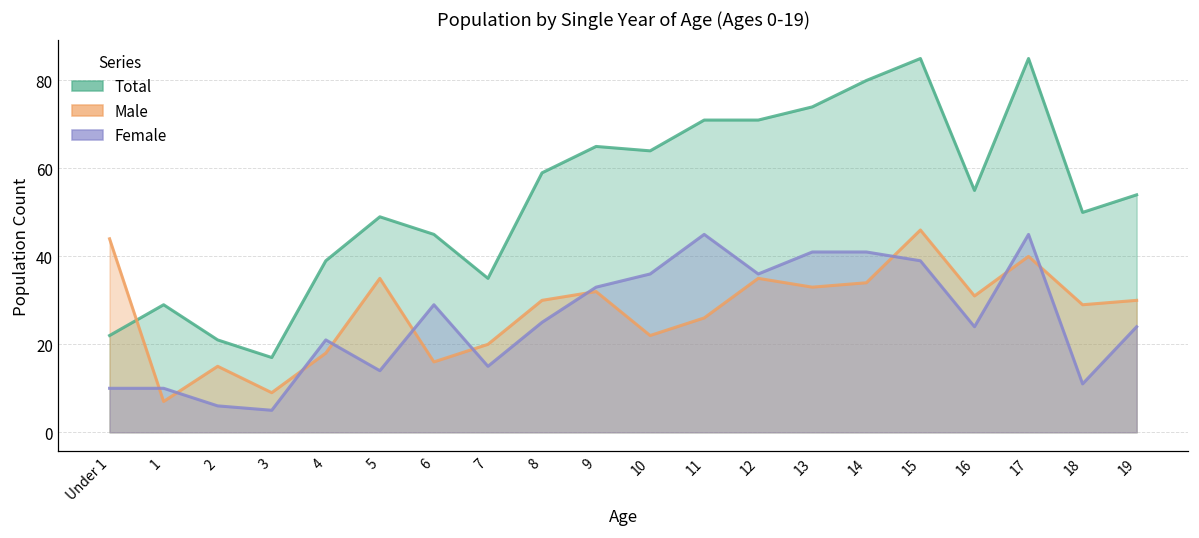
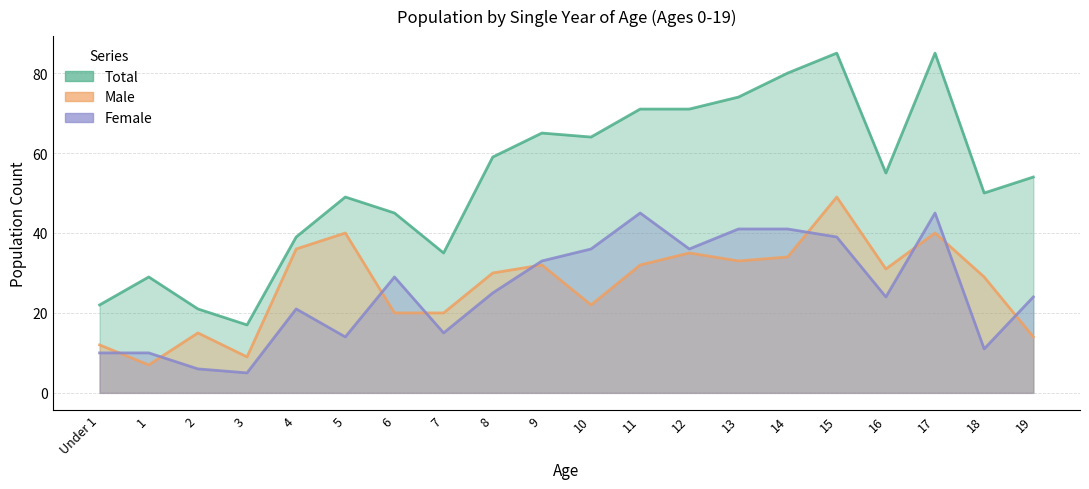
Male, Under 1: 44 -> 12
Male, 4: 18 -> 36
Male, 5: 35 -> 40
Male, 6: 16 -> 20
Male, 11: 26 -> 32
Male, 15: 46 -> 49
Male, 19: 30 -> 14
